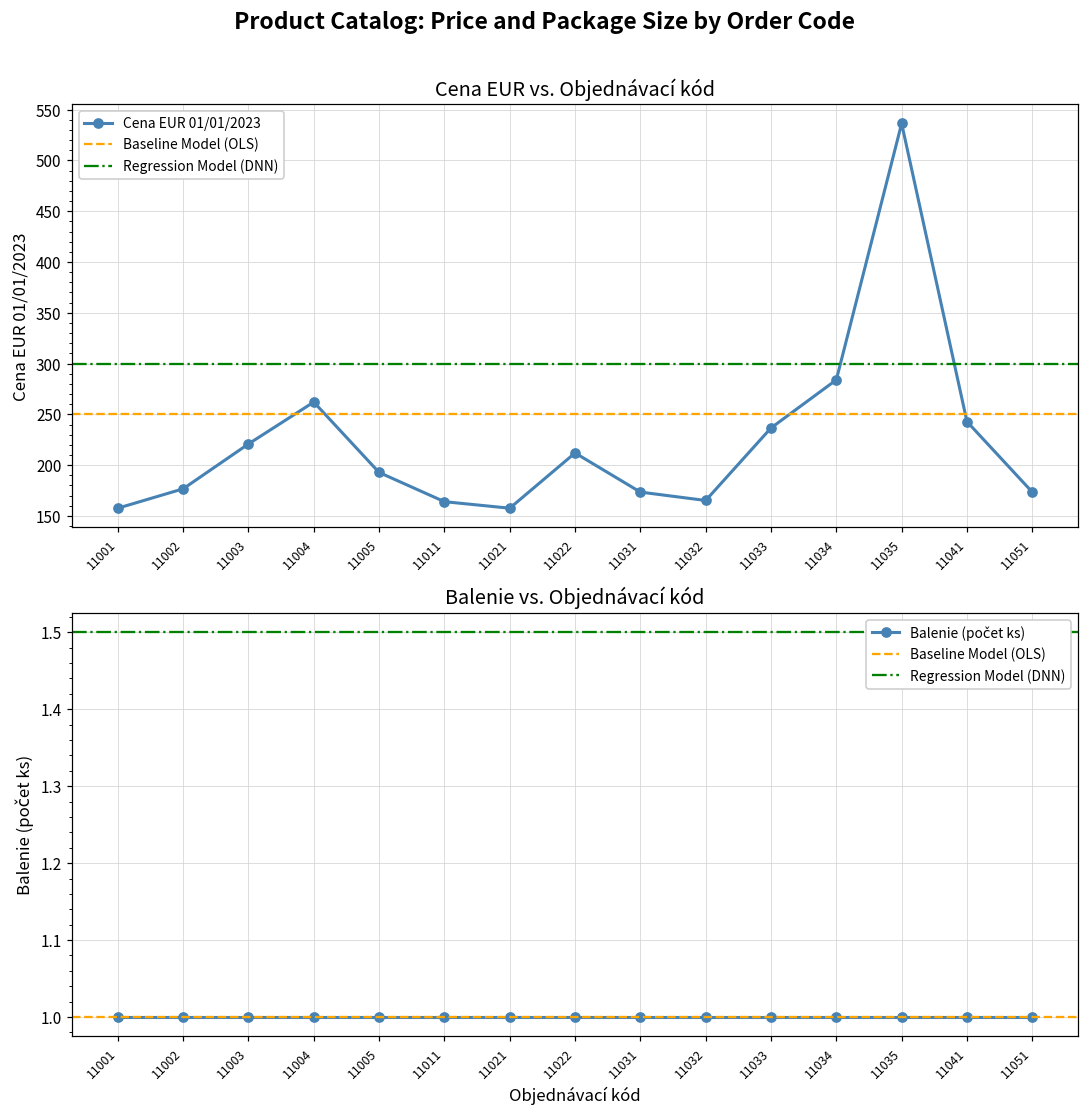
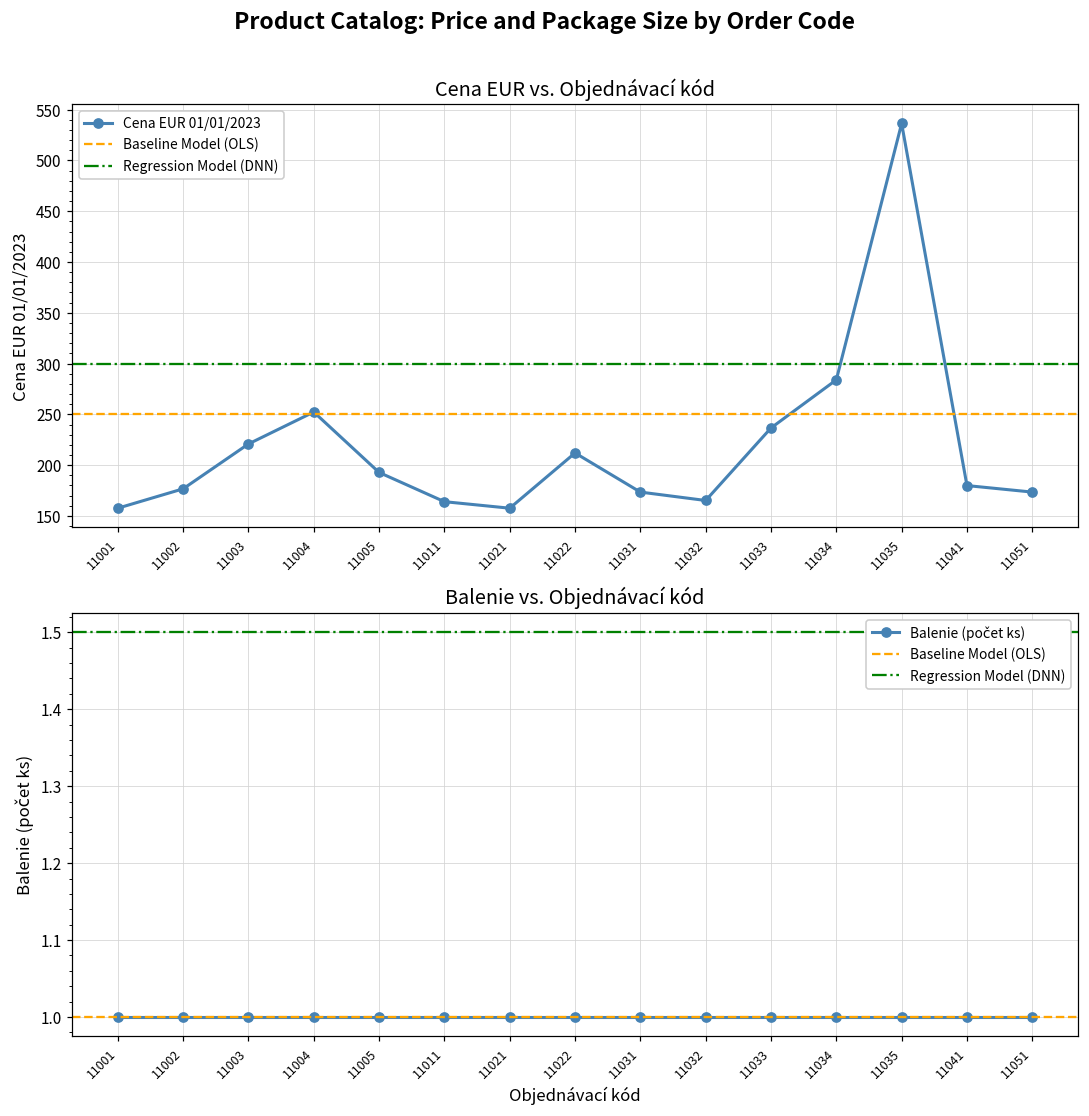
Cena EUR vs. Objednávací kód, 11004: 260 -> 250
Cena EUR vs. Objednávací kód, 11041: 240 -> 180
